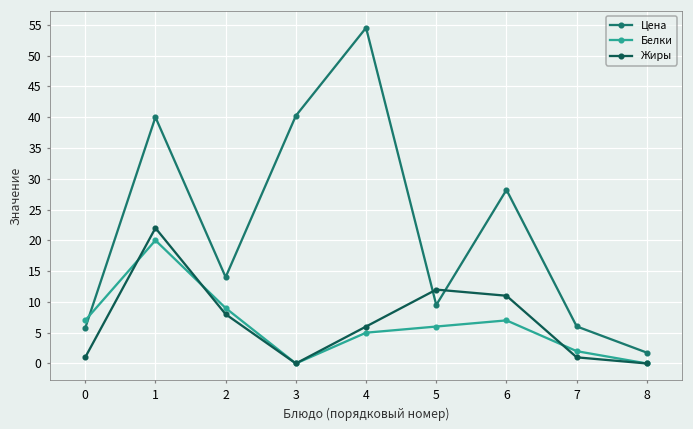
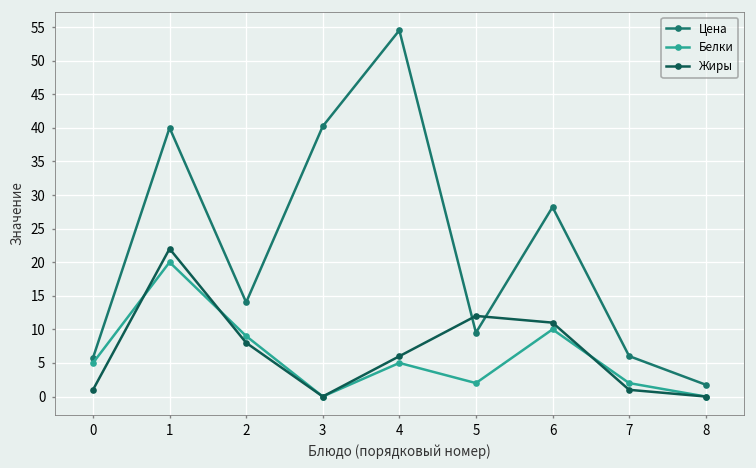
Белки, 0: 7 -> 5
Белки, 5: 6 -> 2
Белки, 6: 7 -> 10
